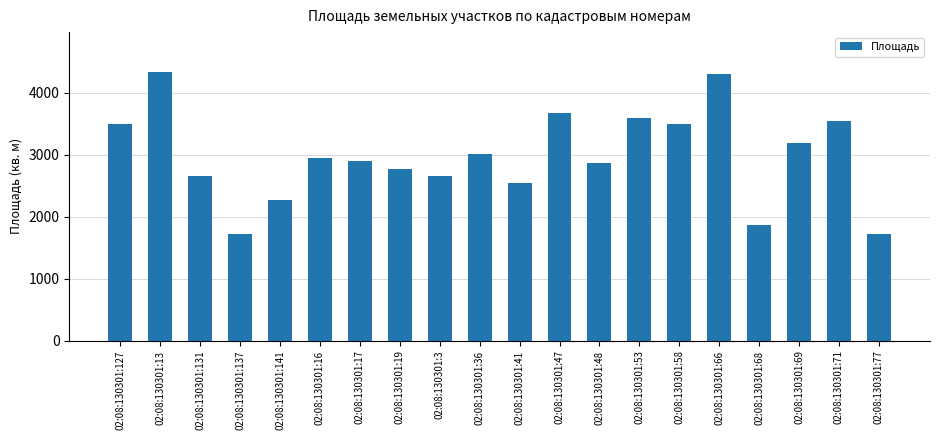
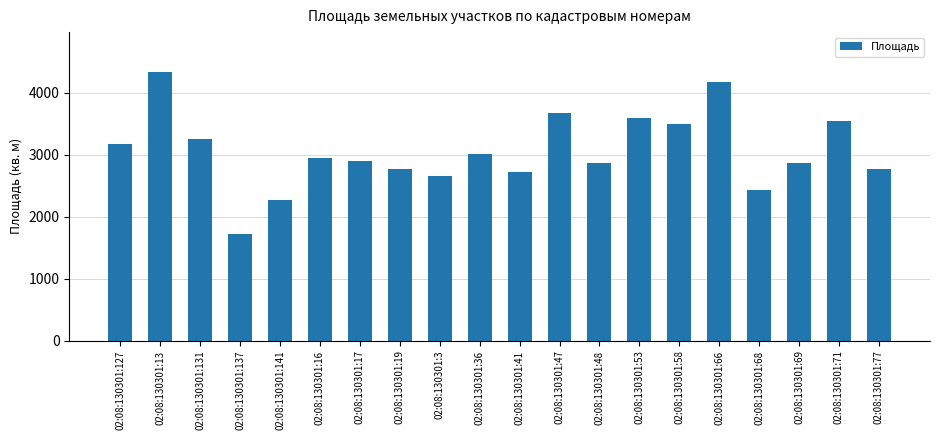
02:08:130301:127: 3500 -> 3200
02:08:130301:131: 2700 -> 3300
02:08:130301:41: 2500 -> 2700
02:08:130301:66: 4300 -> 4200
02:08:130301:68: 1900 -> 2400
02:08:130301:69: 3200 -> 2900
02:08:130301:77: 1700 -> 2800
